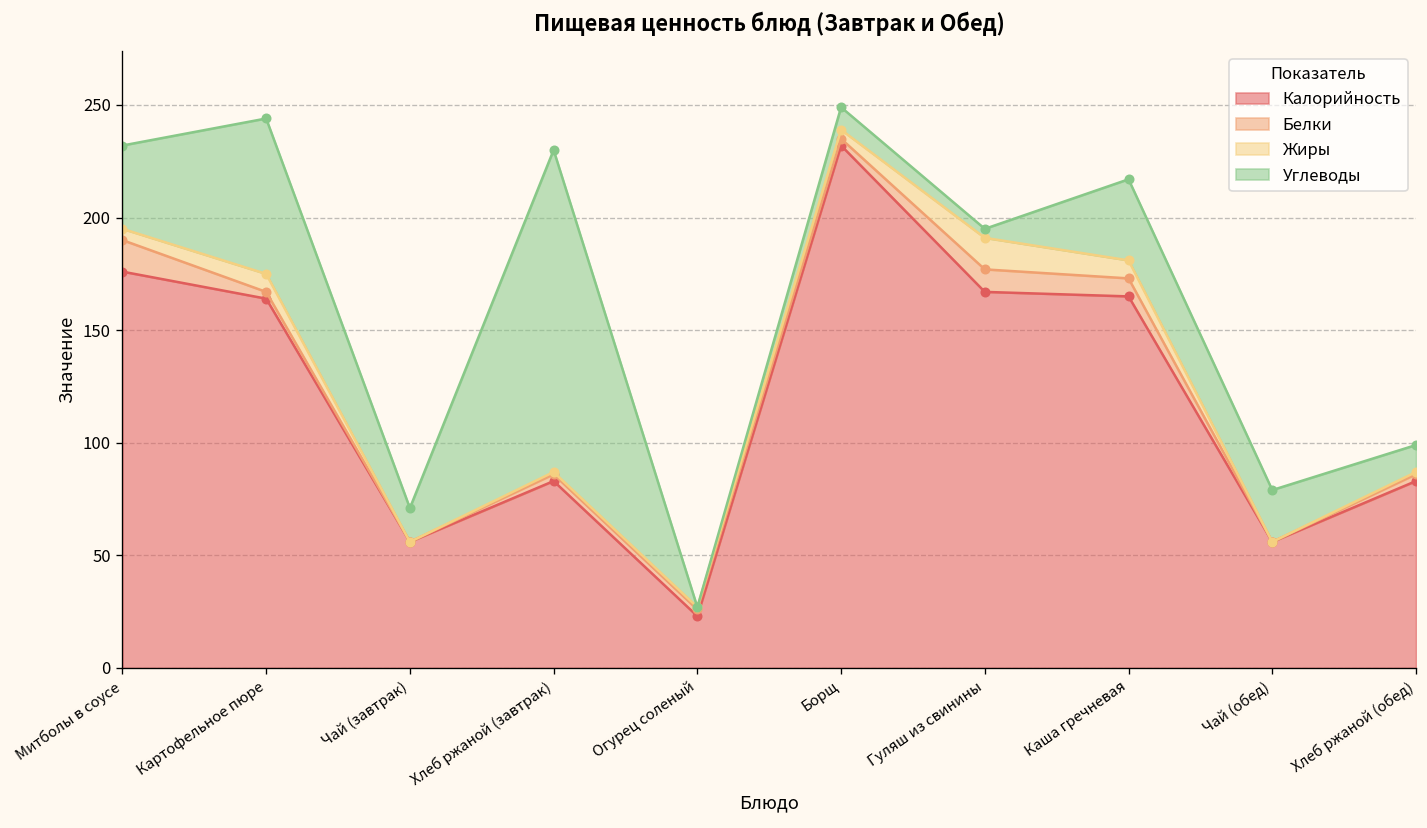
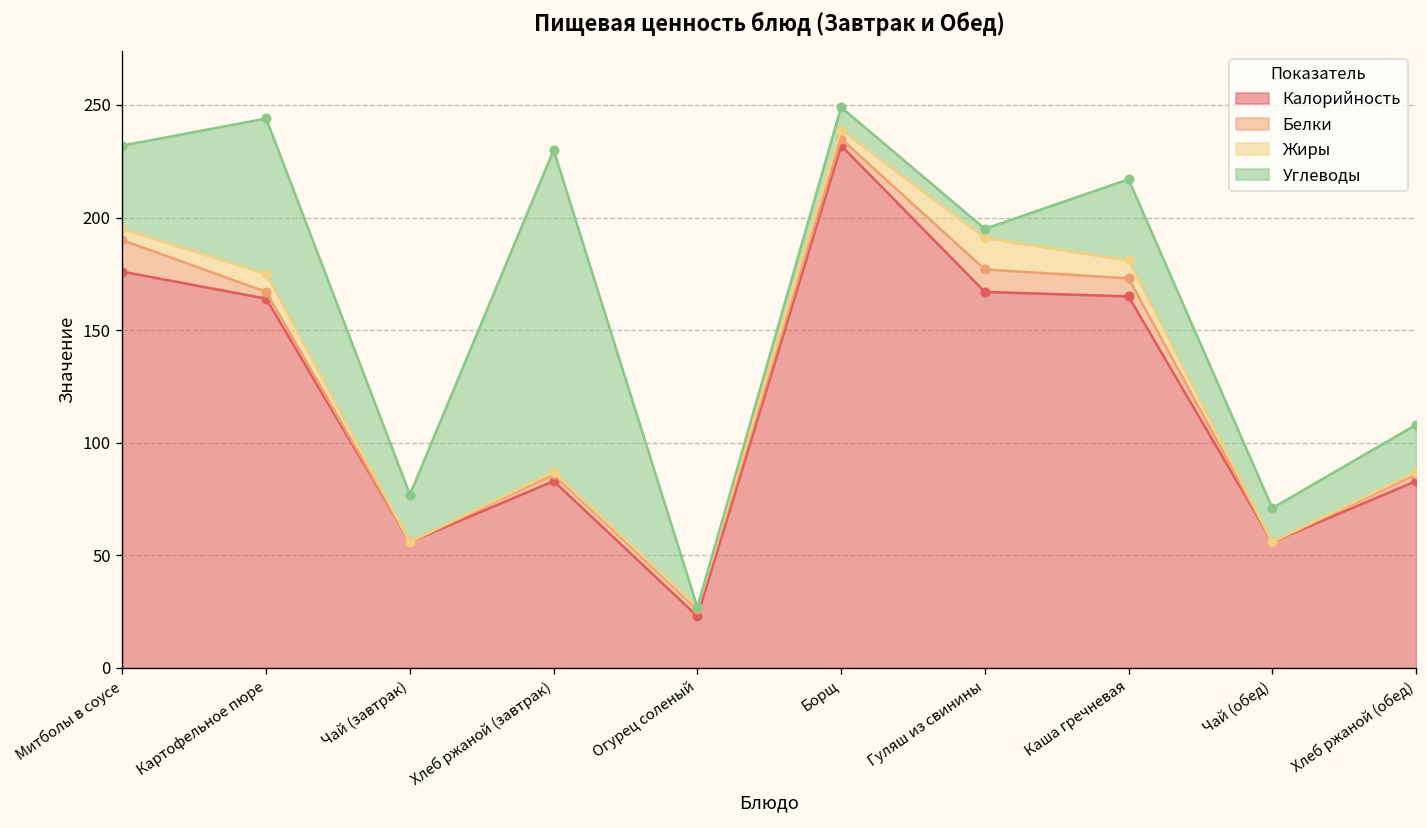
Углеводы, Чай (завтрак): 15 -> 21
Углеводы, Чай (обед): 23 -> 15
Углеводы, Хлеб ржаной (обед): 12 -> 21
